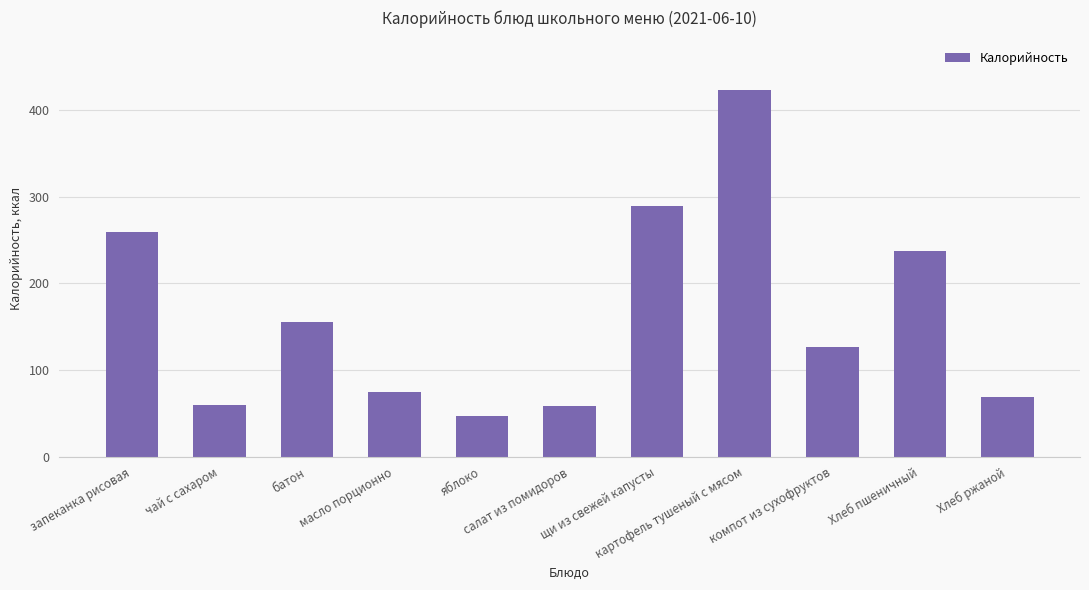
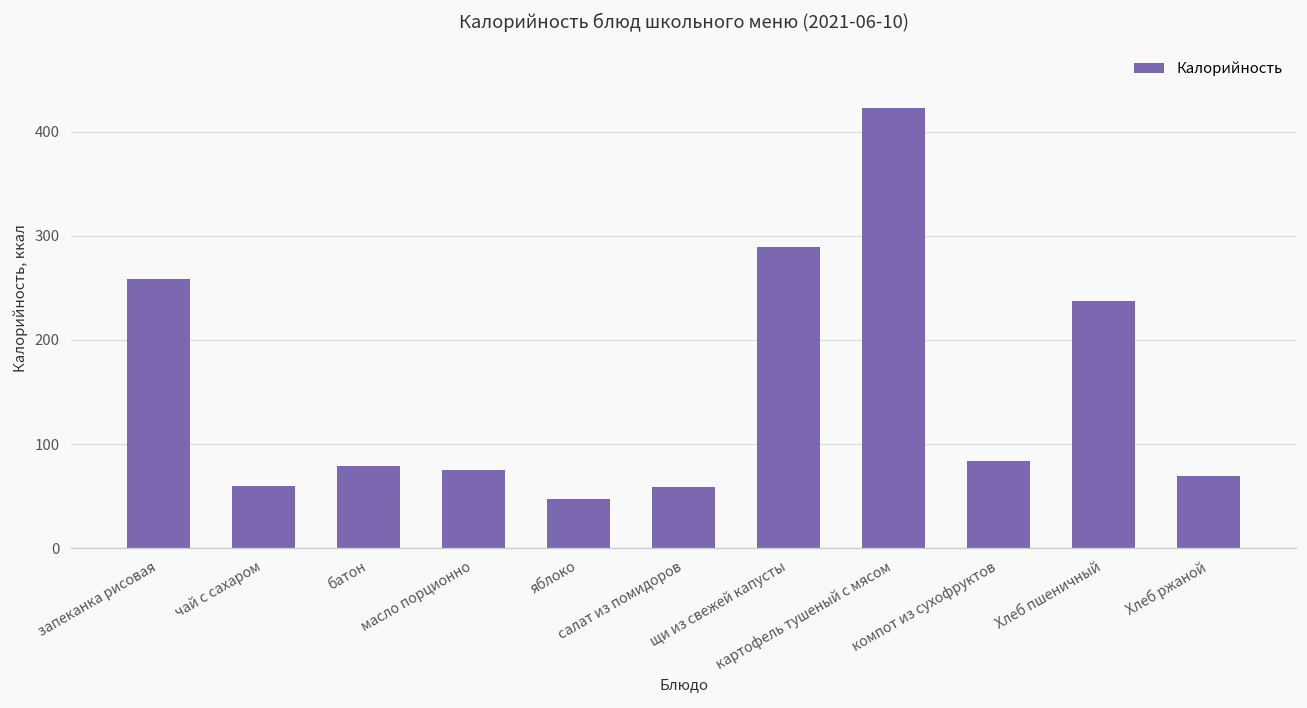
батон: 160 -> 80
компот из сухофруктов: 130 -> 80
